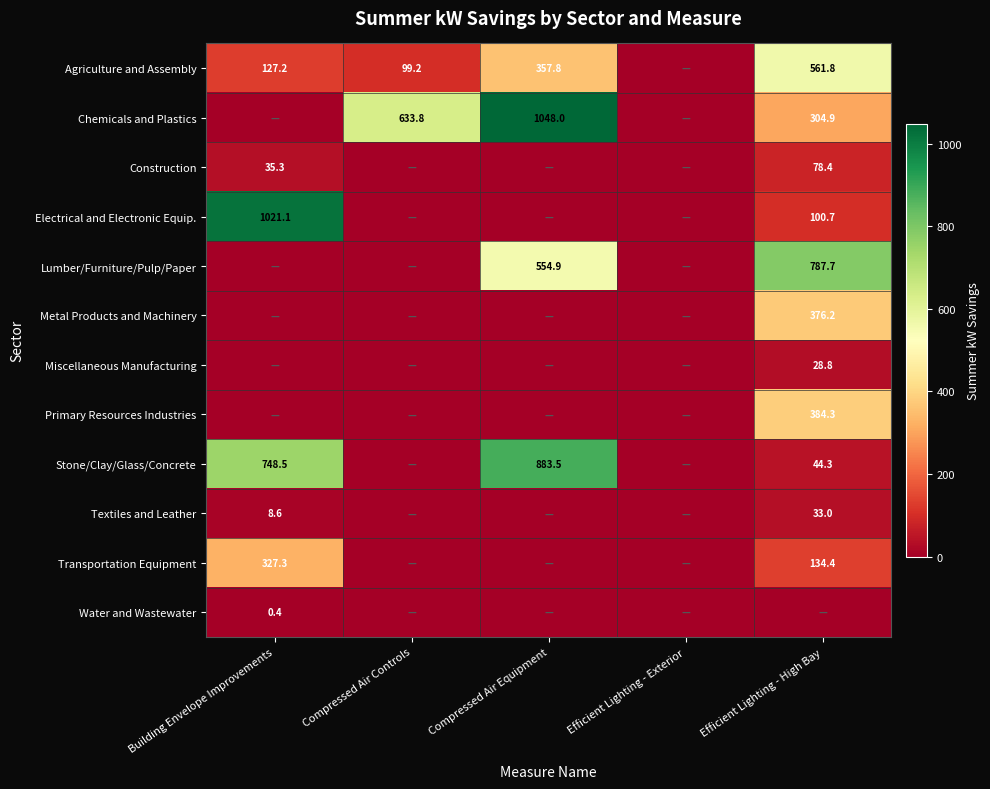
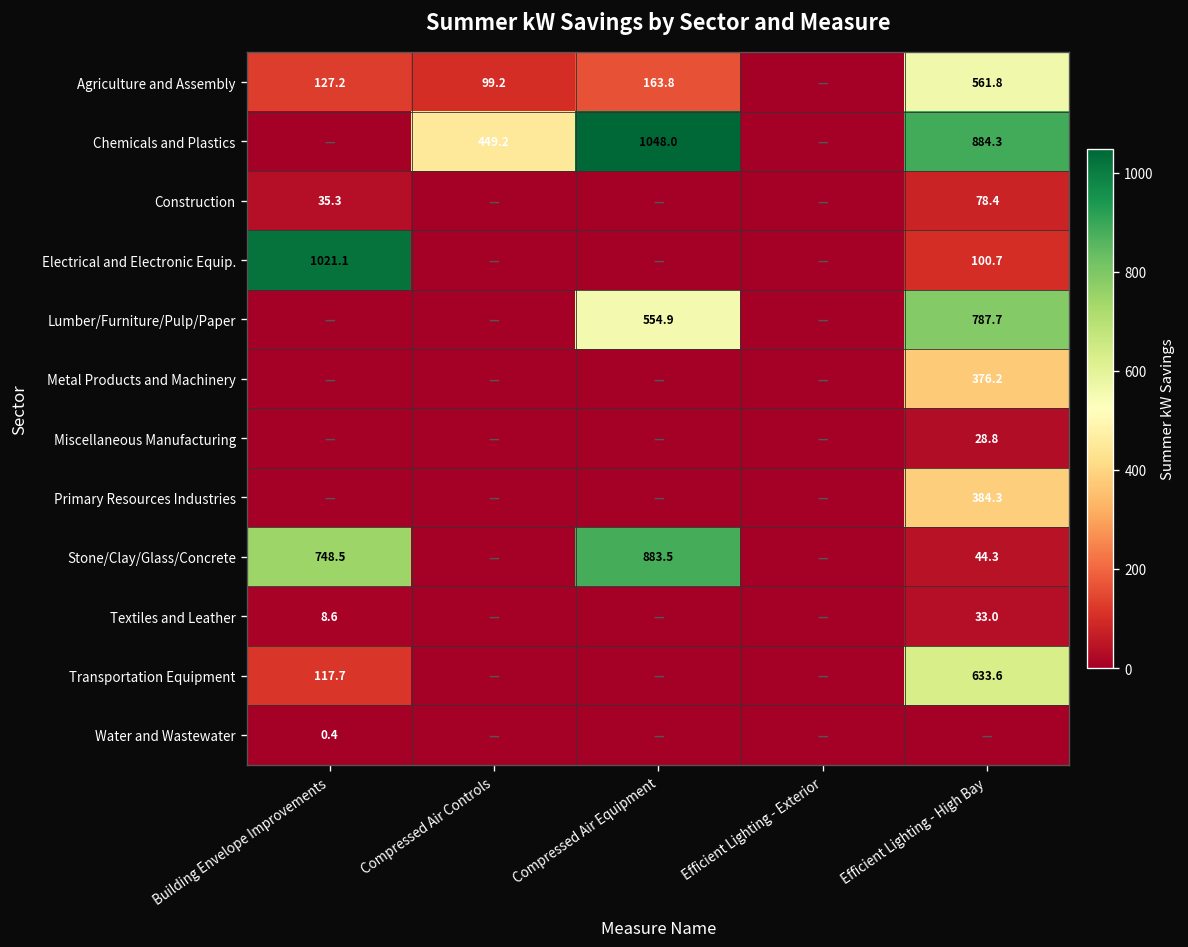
Agriculture and Assembly, Compressed Air Equipment: 357.8 -> 163.8
Chemicals and Plastics, Compressed Air Controls: 633.8 -> 449.2
Chemicals and Plastics, Efficient Lighting - High Bay: 304.9 -> 884.3
Transportation Equipment, Building Envelope Improvements: 327.3 -> 117.7
Transportation Equipment, Efficient Lighting - High Bay: 134.4 -> 633.6
